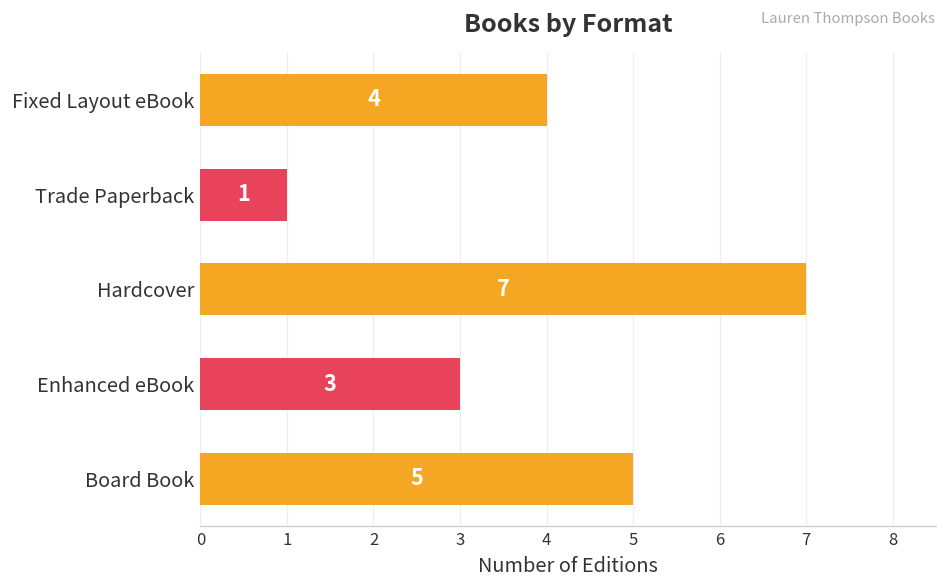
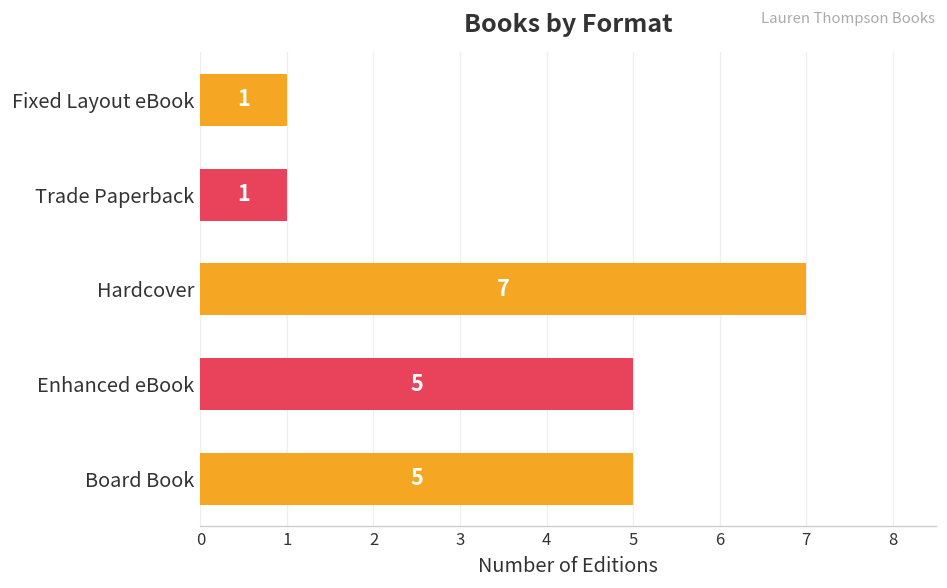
Fixed Layout eBook: 4 -> 1
Enhanced eBook: 3 -> 5
